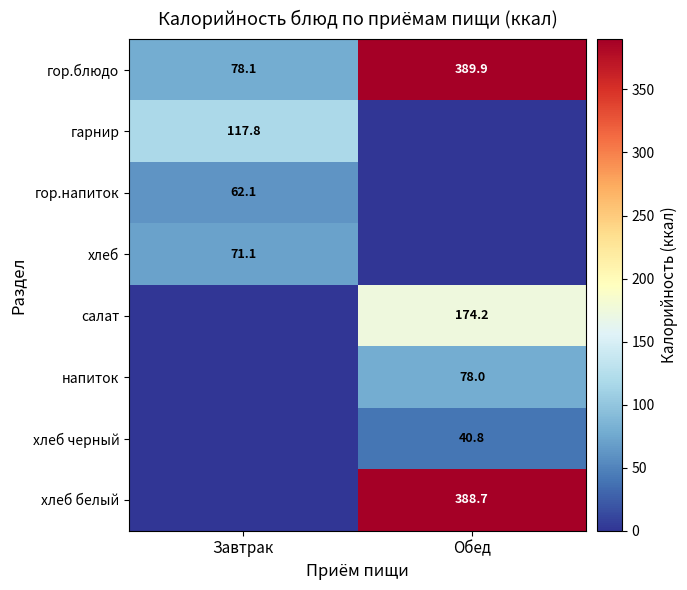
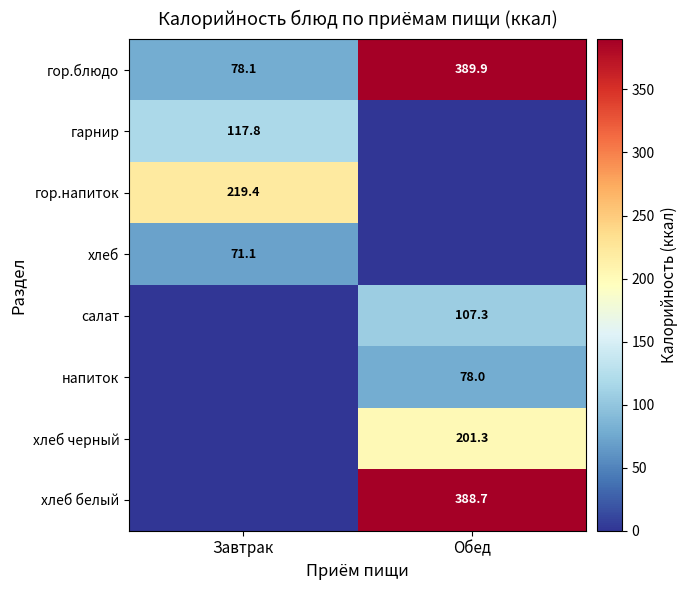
гор.напиток, Завтрак: 62.1 -> 219.4
салат, Обед: 174.2 -> 107.3
хлеб черный, Обед: 40.8 -> 201.3
